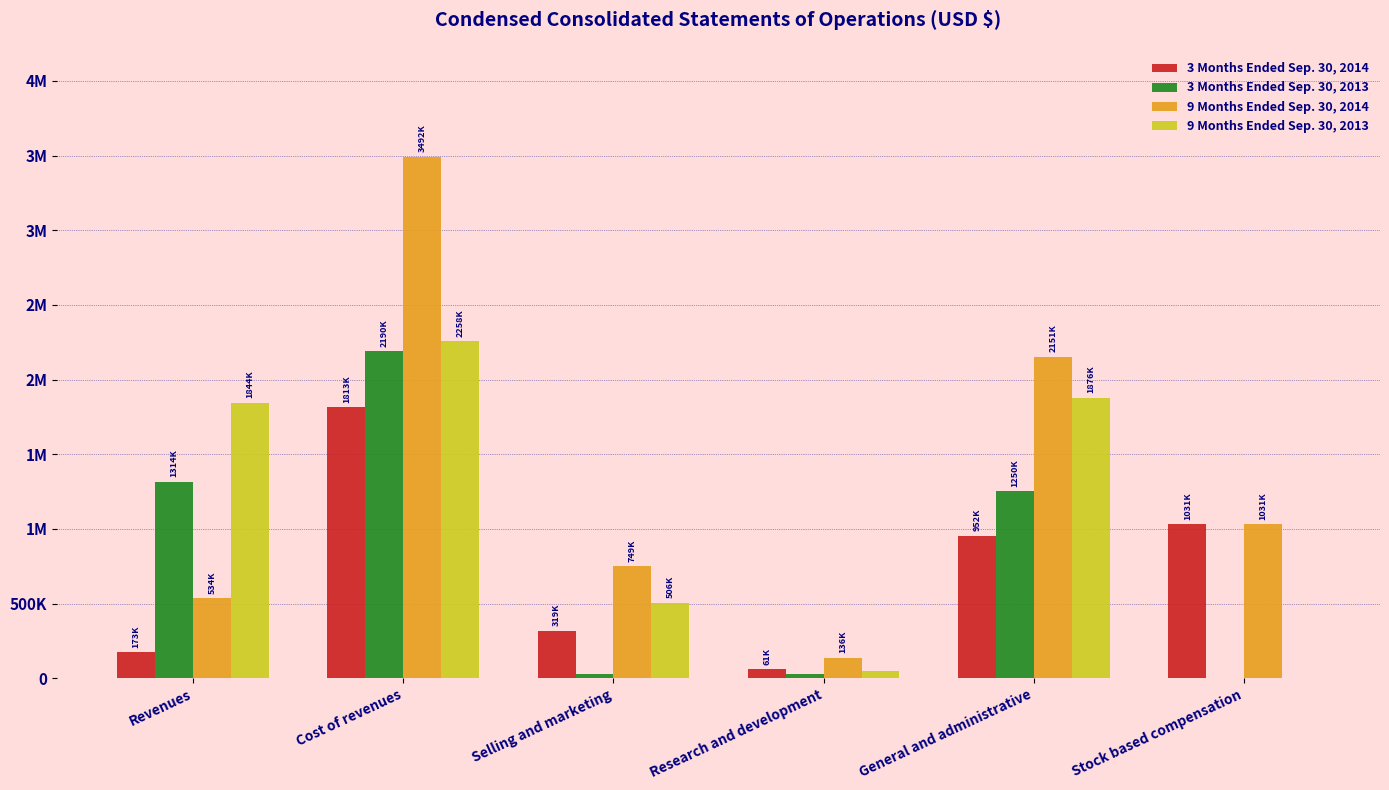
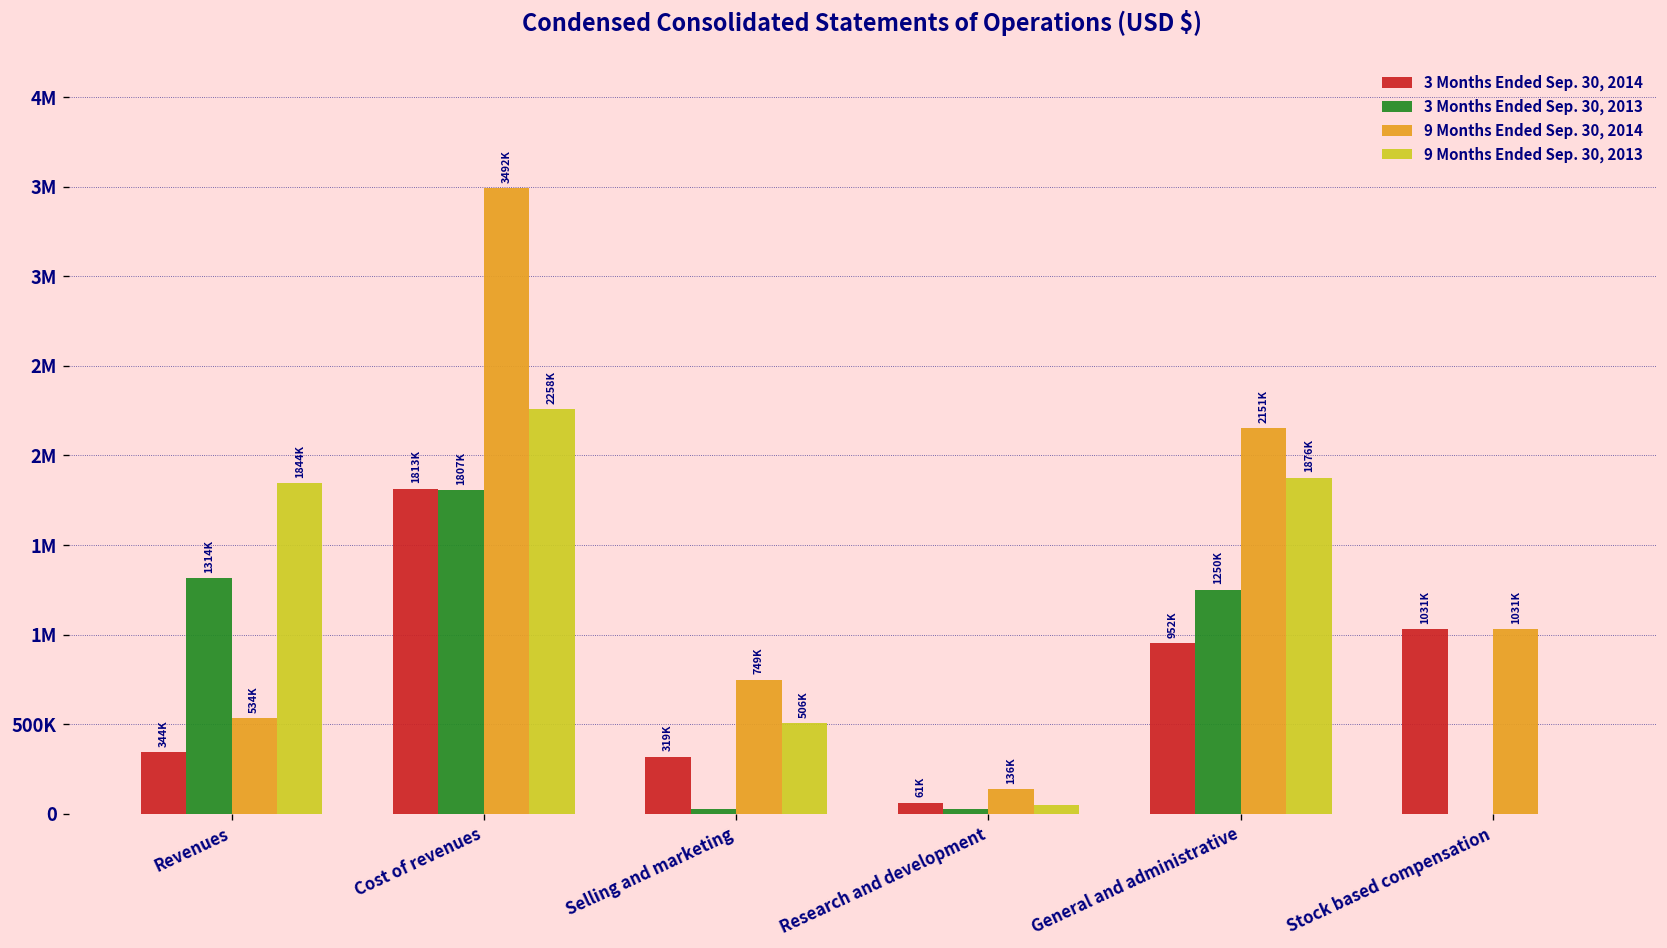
3 Months Ended Sep. 30, 2014, Revenues: 173K -> 344K
3 Months Ended Sep. 30, 2013, Cost of revenues: 2190K -> 1807K
